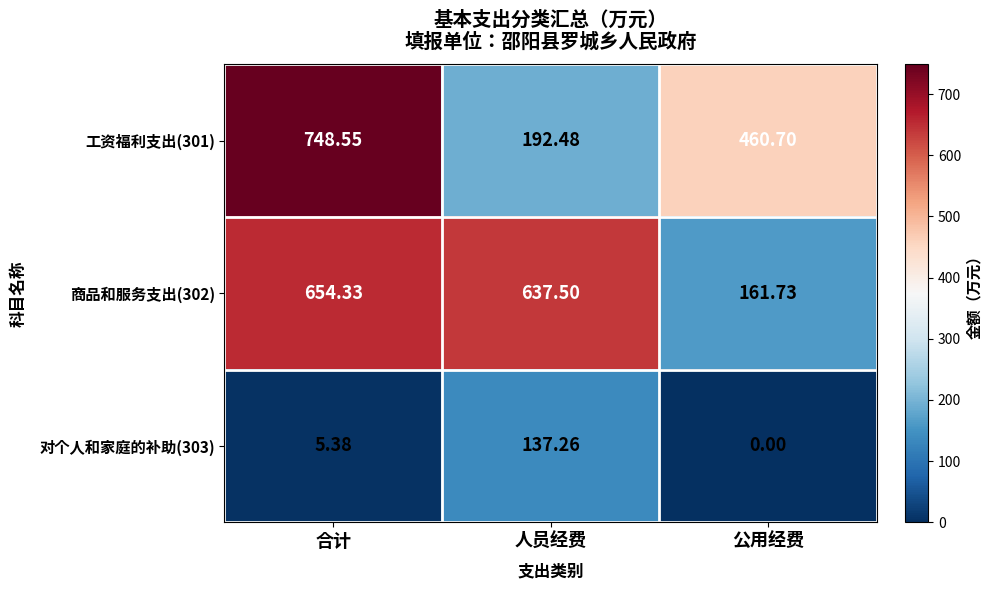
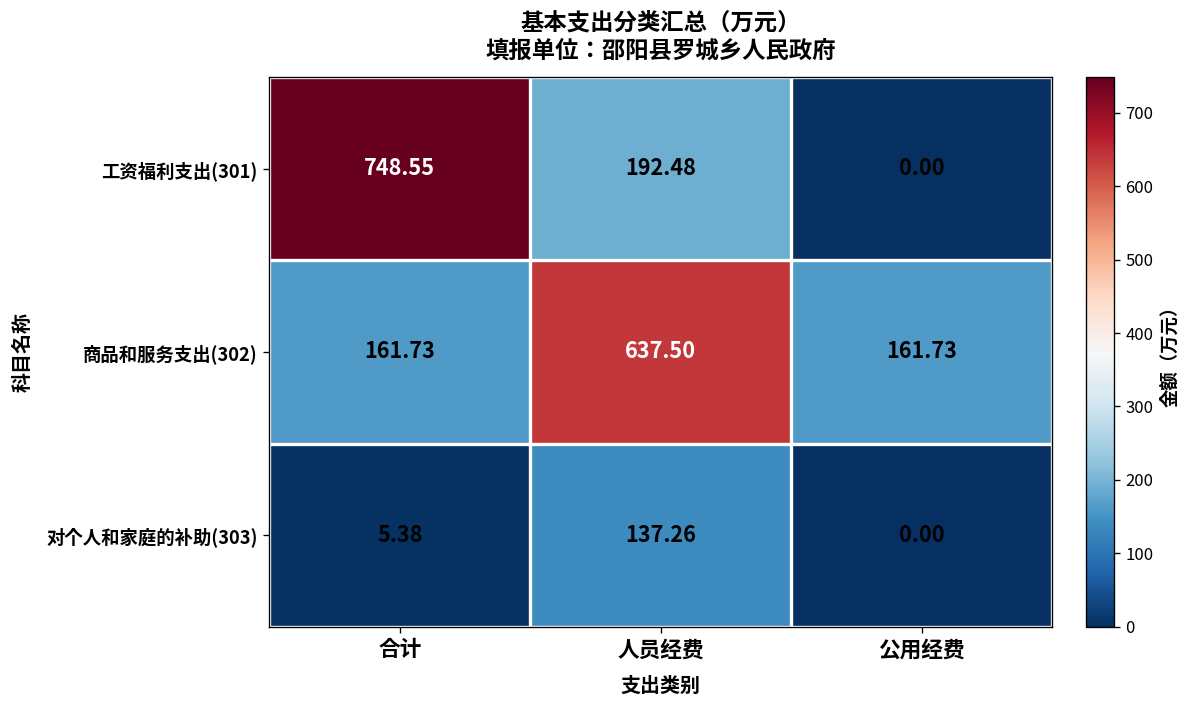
工资福利支出(301), 公用经费: 460.70 -> 0.00
商品和服务支出(302), 合计: 654.33 -> 161.73
